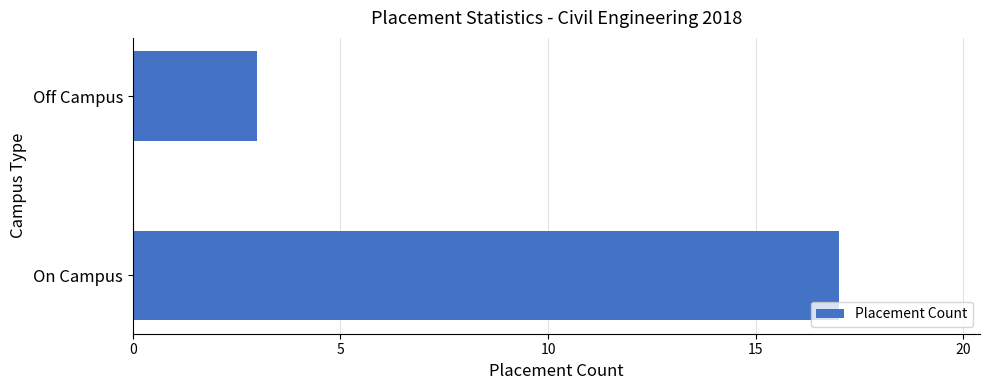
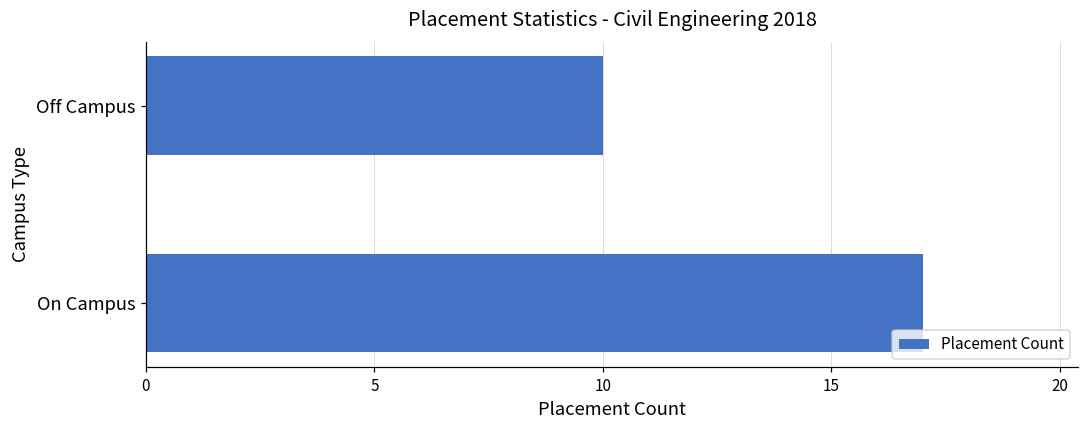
Off Campus: 3 -> 10
